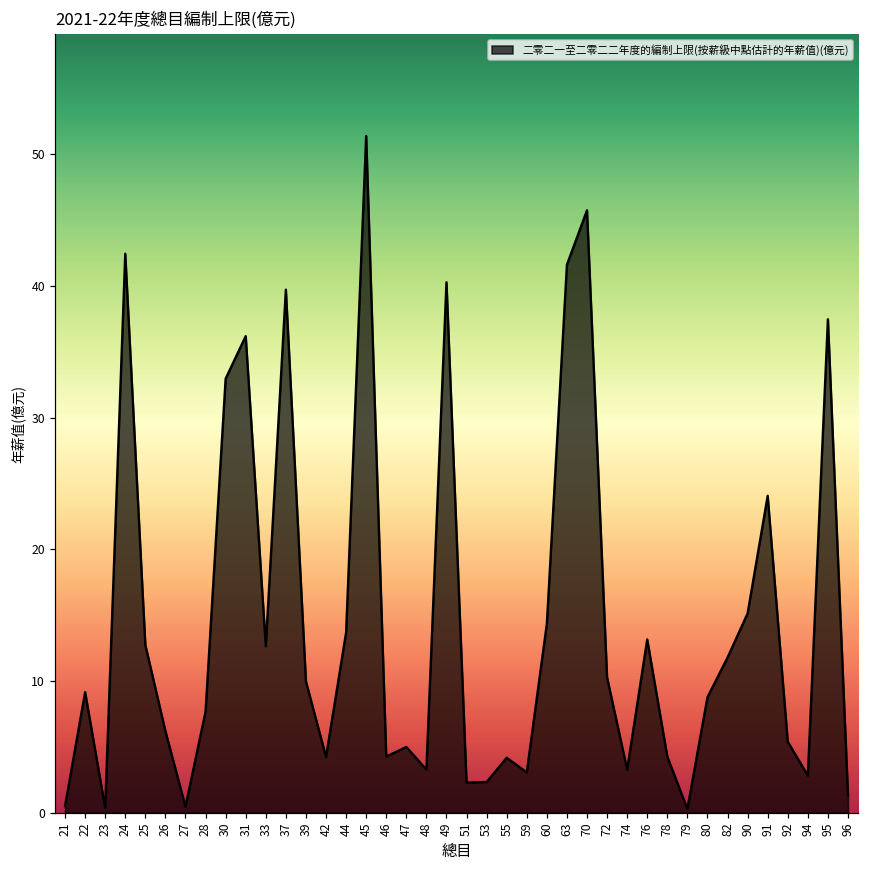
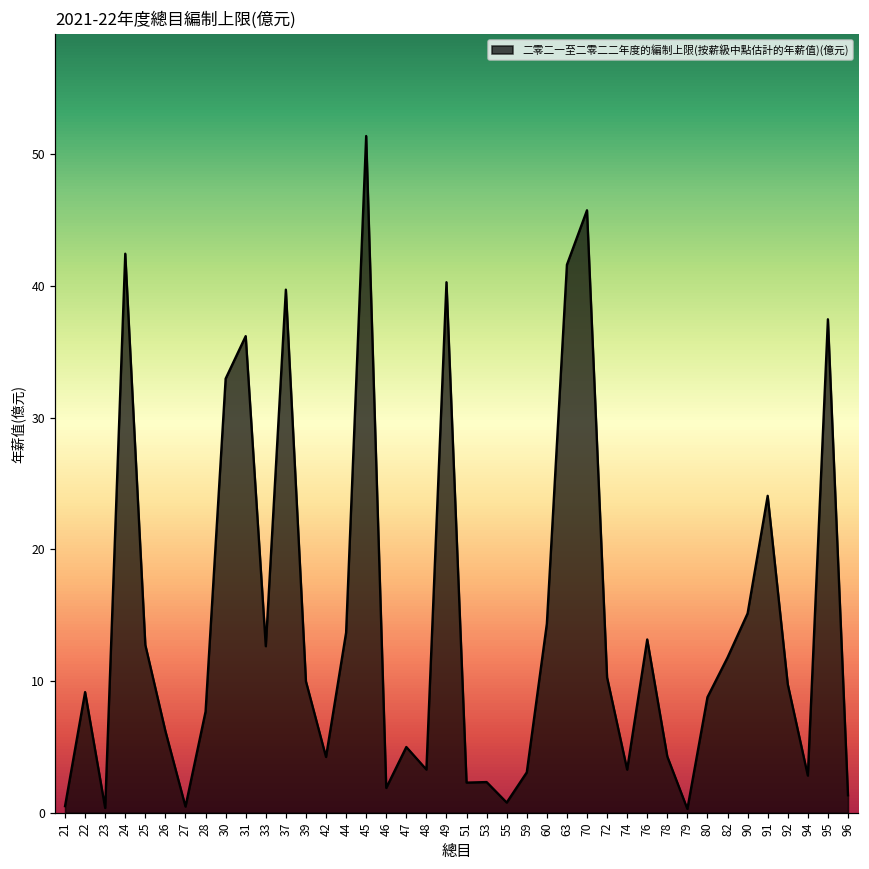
46: 4.3 -> 1.9
55: 4.2 -> 0.8
92: 5.4 -> 9.8
